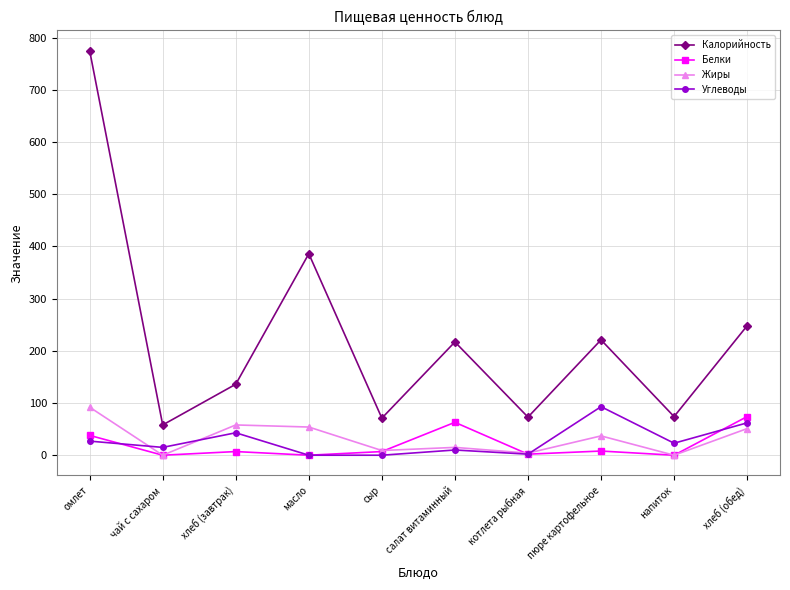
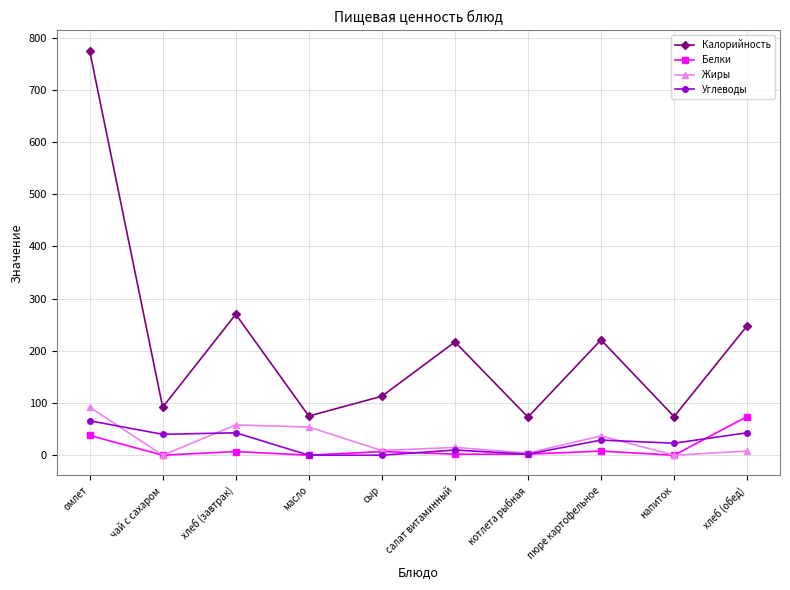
Углеводы, омлет: 30 -> 70
Калорийность, чай с сахаром: 60 -> 90
Углеводы, чай с сахаром: 20 -> 40
Калорийность, хлеб (завтрак): 140 -> 270
Калорийность, масло: 390 -> 80
Калорийность, сыр: 70 -> 110
Белки, салат витаминный: 60 -> 0
Углеводы, пюре картофельное: 90 -> 30
Жиры, хлеб (обед): 50 -> 10
Углеводы, хлеб (обед): 60 -> 40
